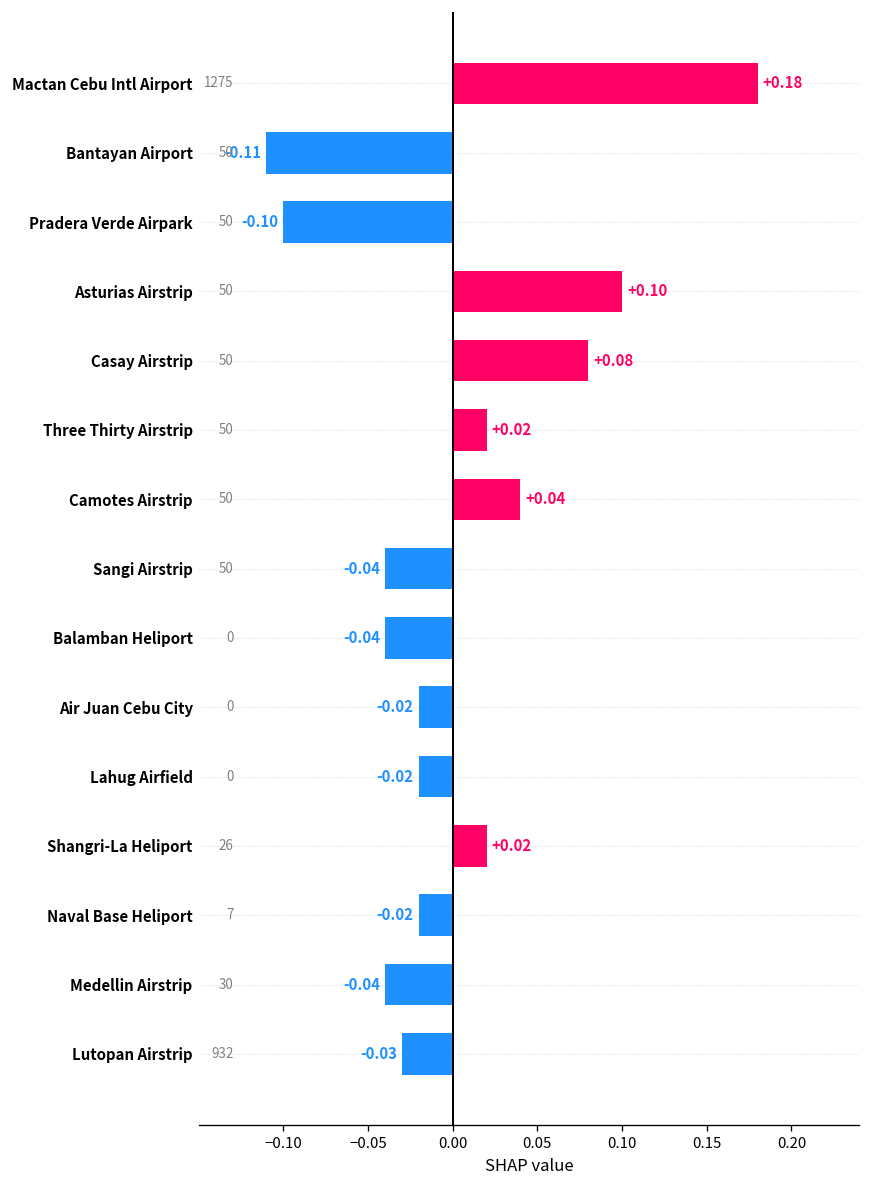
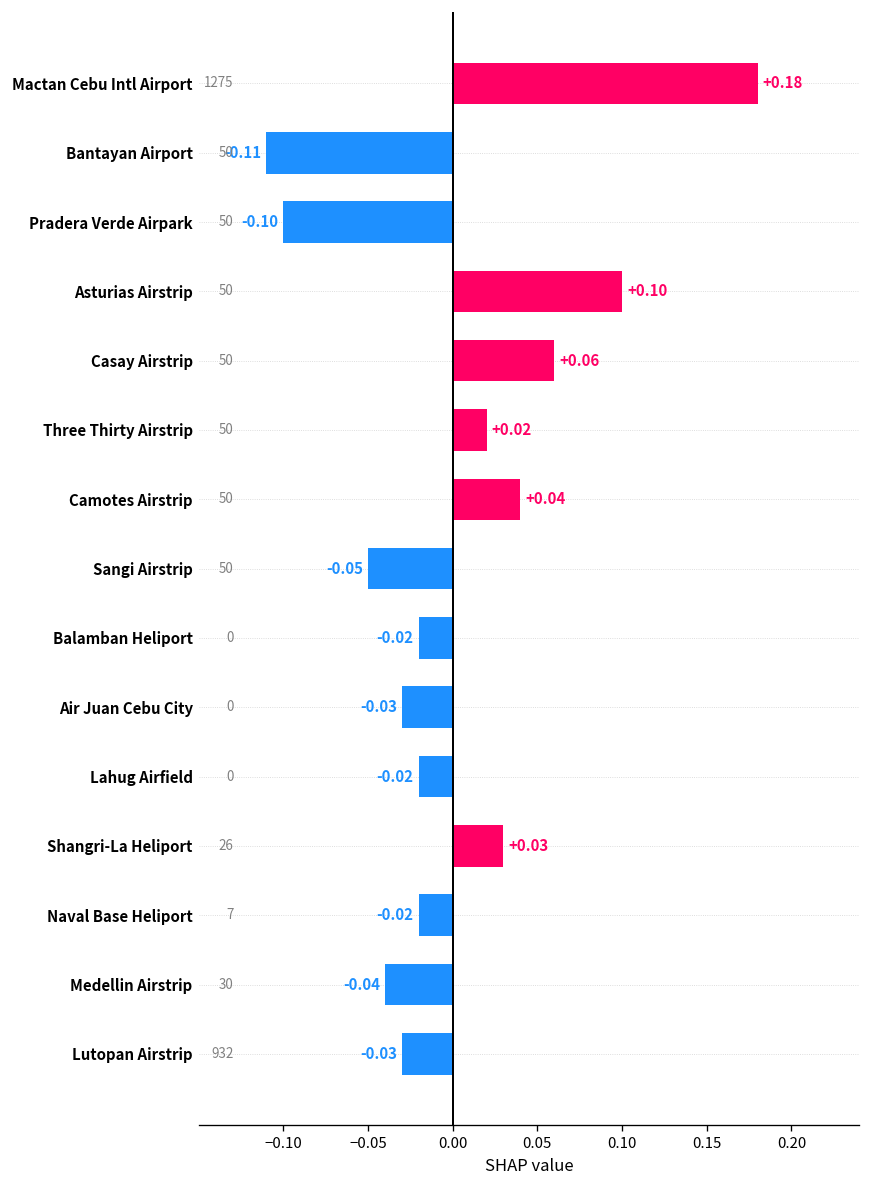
Casay Airstrip: +0.08 -> +0.06
Sangi Airstrip: -0.04 -> -0.05
Balamban Heliport: -0.04 -> -0.02
Air Juan Cebu City: -0.02 -> -0.03
Shangri-La Heliport: +0.02 -> +0.03
